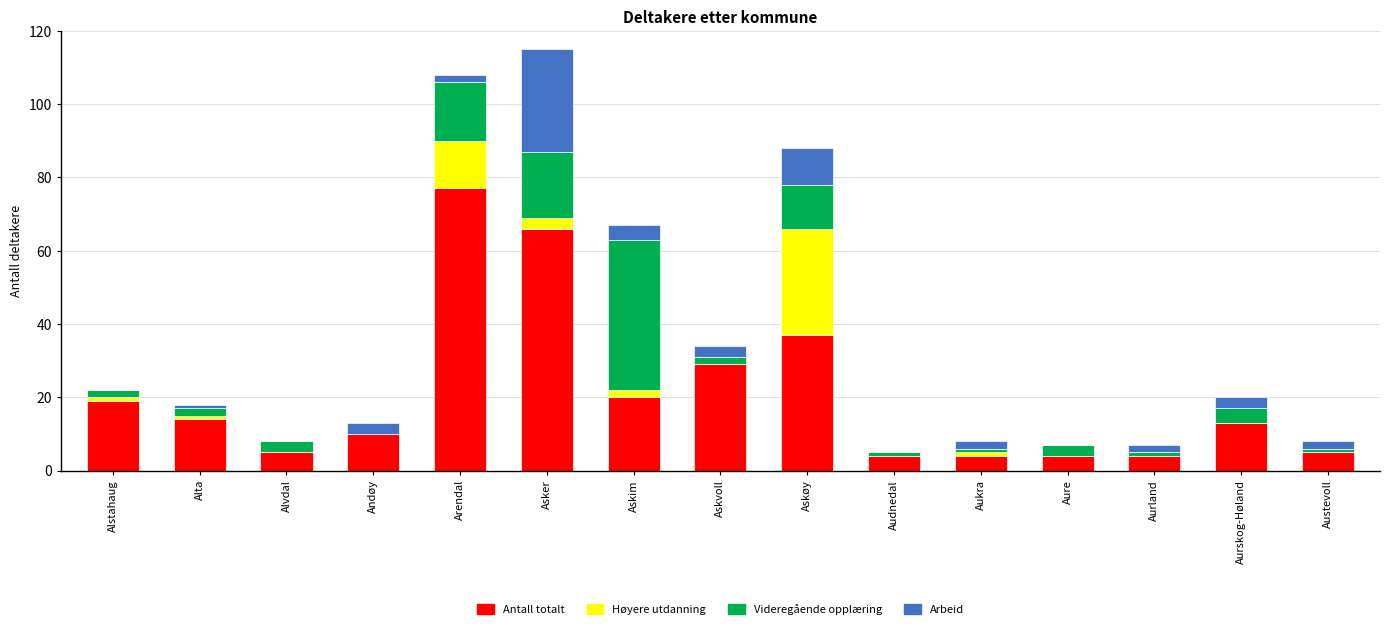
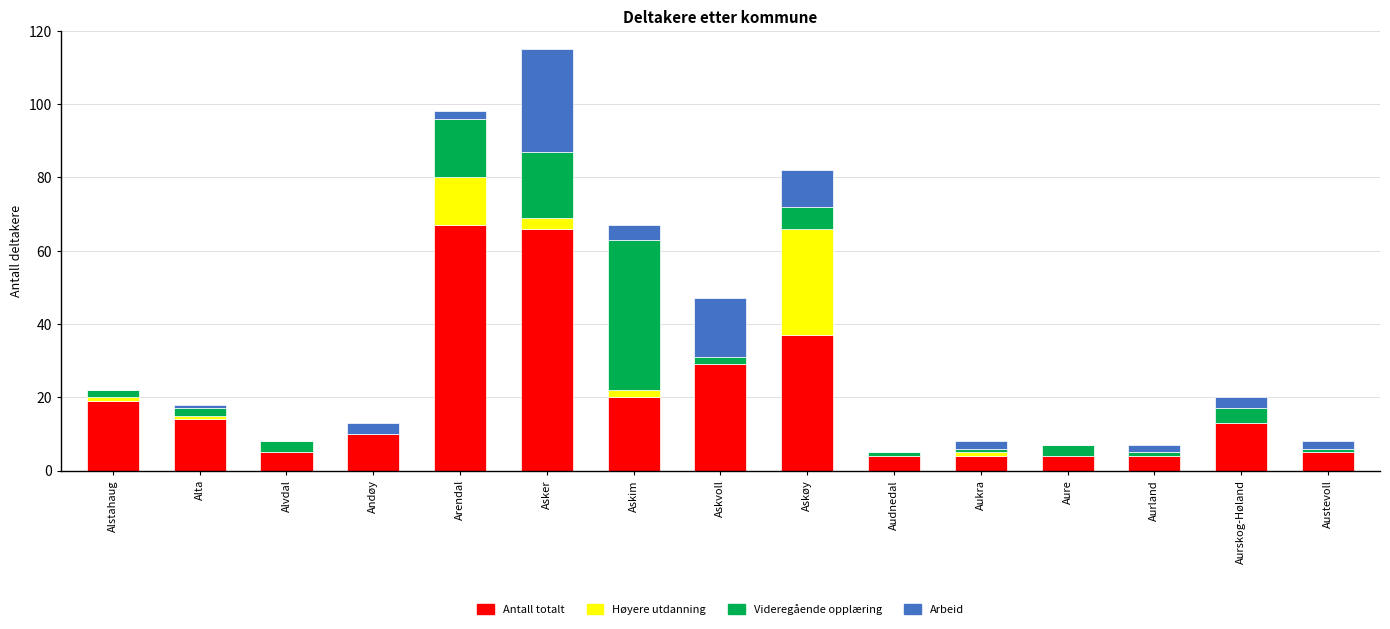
Antall totalt, Arendal: 77 -> 67
Arbeid, Askvoll: 3 -> 16
Videregående opplæring, Askøy: 12 -> 6
